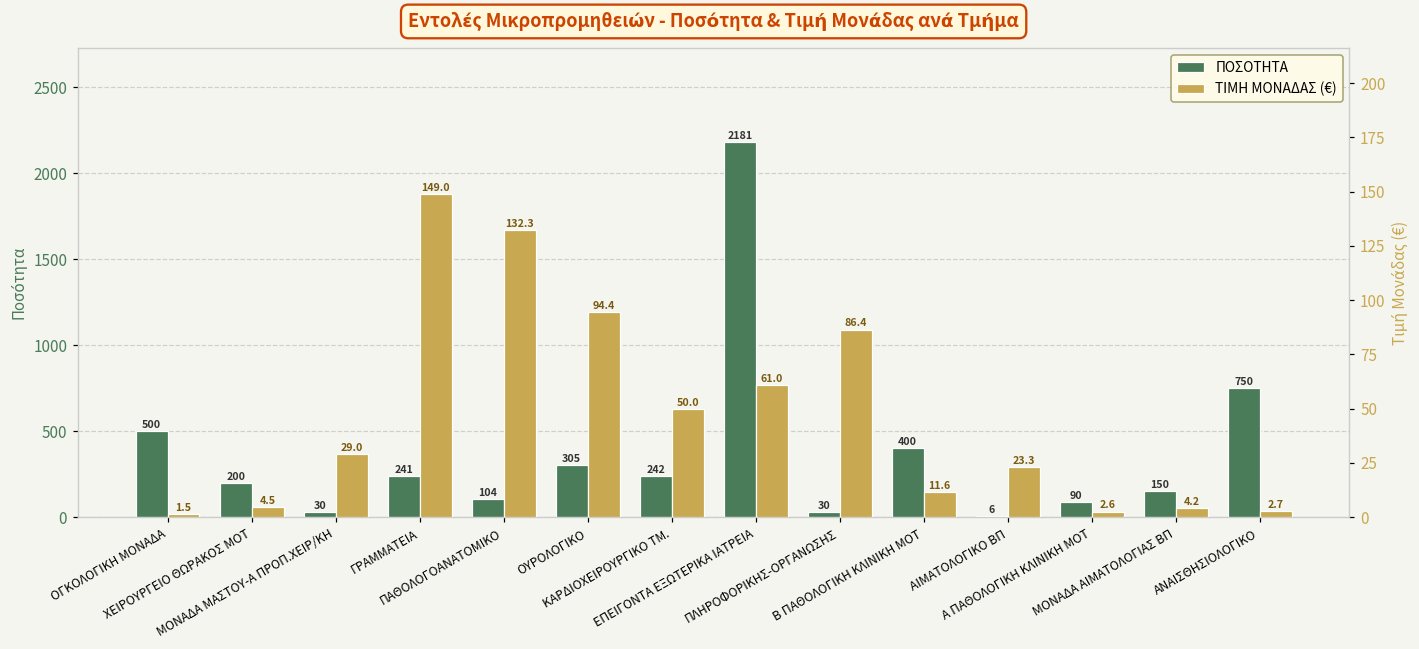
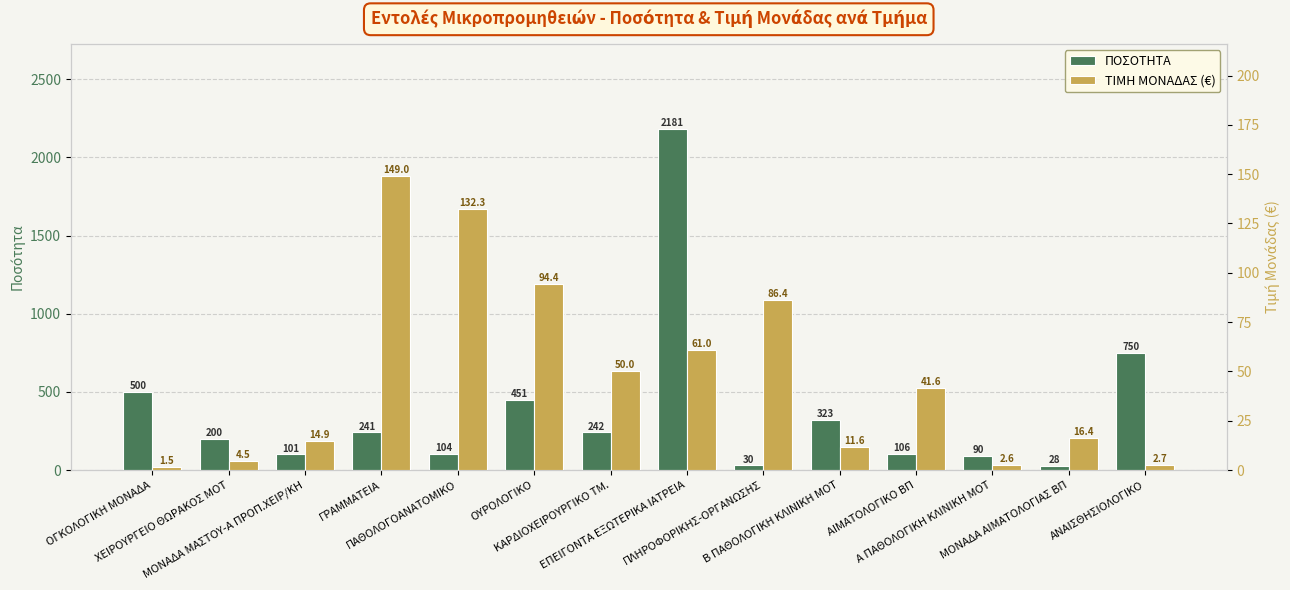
ΠΟΣΟΤΗΤΑ, ΜΟΝΑΔΑ ΜΑΣΤΟΥ-Α ΠΡΟΠ.ΧΕΙΡ/ΚΗ: 30 -> 101
ΠΟΣΟΤΗΤΑ, ΟΥΡΟΛΟΓΙΚΟ: 305 -> 451
ΠΟΣΟΤΗΤΑ, Β ΠΑΘΟΛΟΓΙΚΗ ΚΛΙΝΙΚΗ ΜΟΤ: 400 -> 323
ΠΟΣΟΤΗΤΑ, ΑΙΜΑΤΟΛΟΓΙΚΟ ΒΠ: 6 -> 106
ΠΟΣΟΤΗΤΑ, ΜΟΝΑΔΑ ΑΙΜΑΤΟΛΟΓΙΑΣ ΒΠ: 150 -> 28
ΤΙΜΗ ΜΟΝΑΔΑΣ (€), ΜΟΝΑΔΑ ΜΑΣΤΟΥ-Α ΠΡΟΠ.ΧΕΙΡ/ΚΗ: 29.0 -> 14.9
ΤΙΜΗ ΜΟΝΑΔΑΣ (€), ΑΙΜΑΤΟΛΟΓΙΚΟ ΒΠ: 23.3 -> 41.6
ΤΙΜΗ ΜΟΝΑΔΑΣ (€), ΜΟΝΑΔΑ ΑΙΜΑΤΟΛΟΓΙΑΣ ΒΠ: 4.2 -> 16.4
